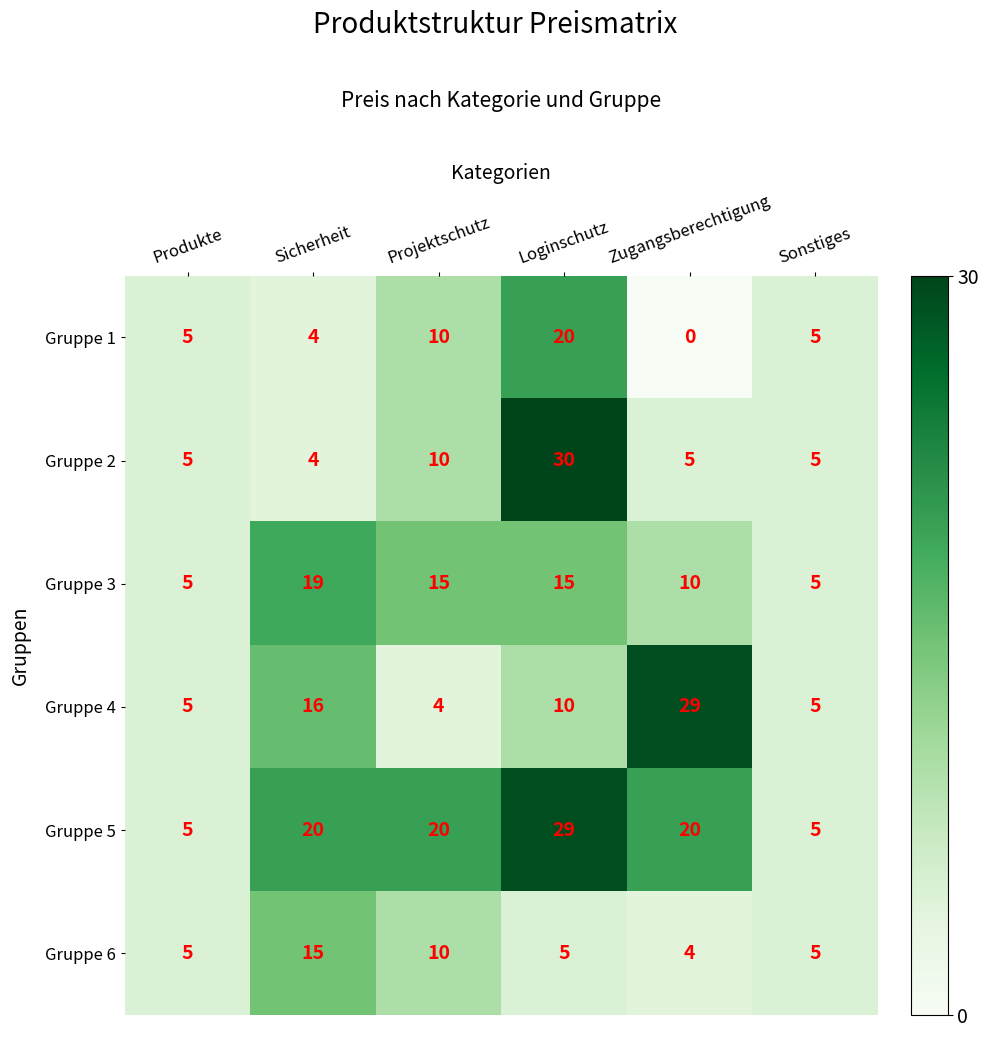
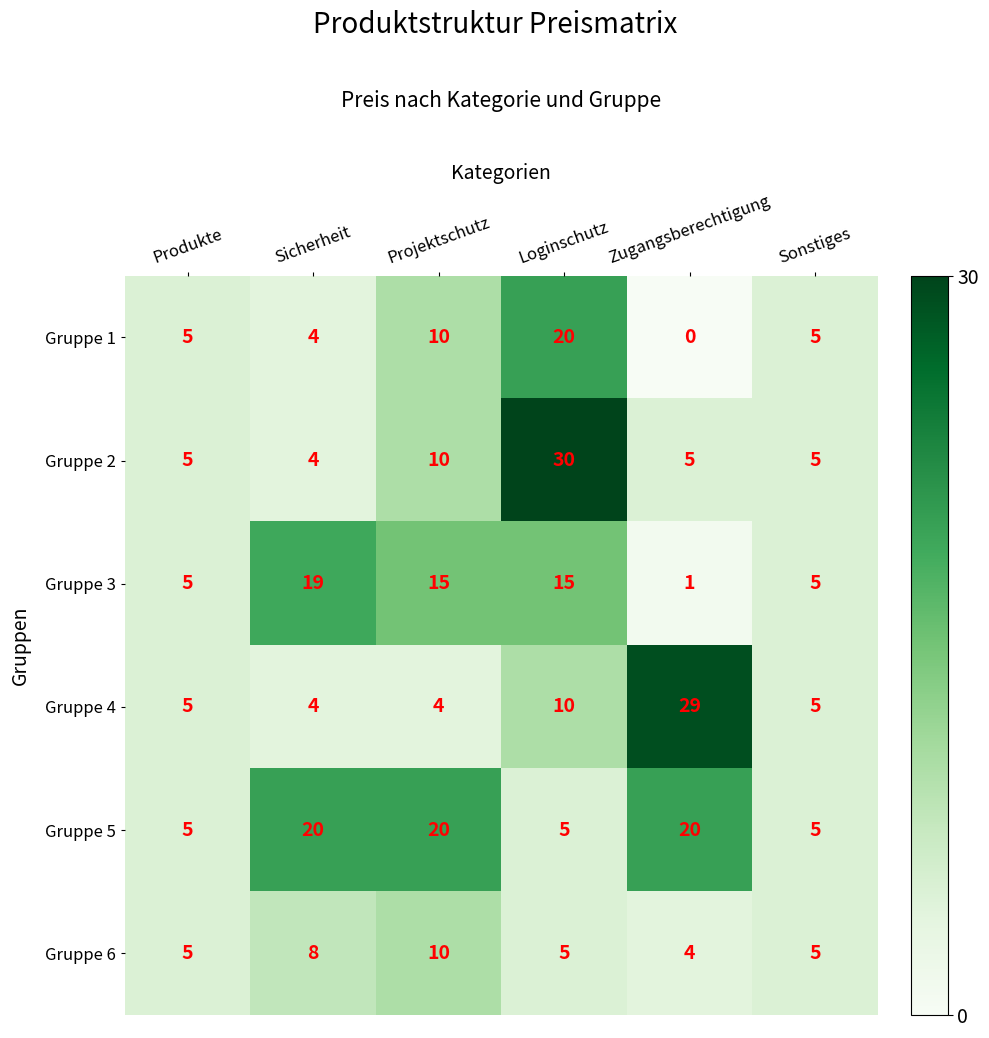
Gruppe 3, Zugangsberechtigung: 10 -> 1
Gruppe 4, Sicherheit: 16 -> 4
Gruppe 5, Loginschutz: 29 -> 5
Gruppe 6, Sicherheit: 15 -> 8
